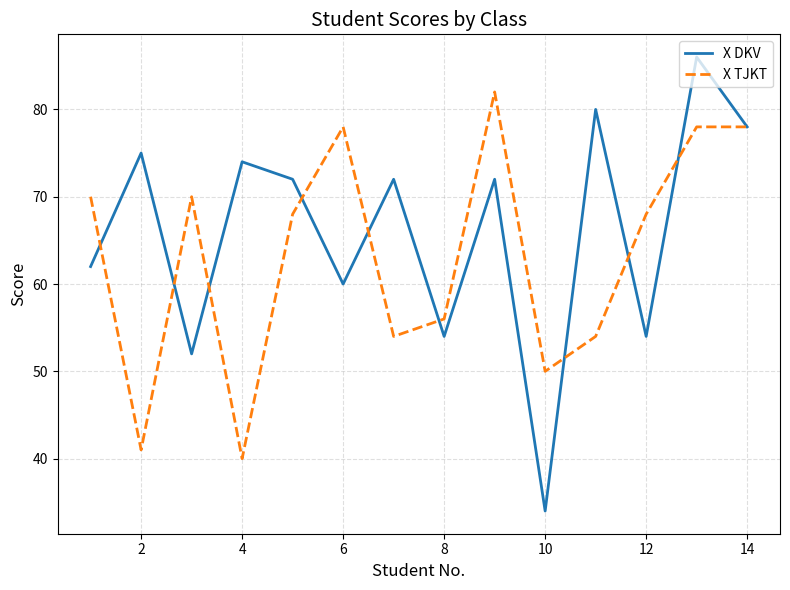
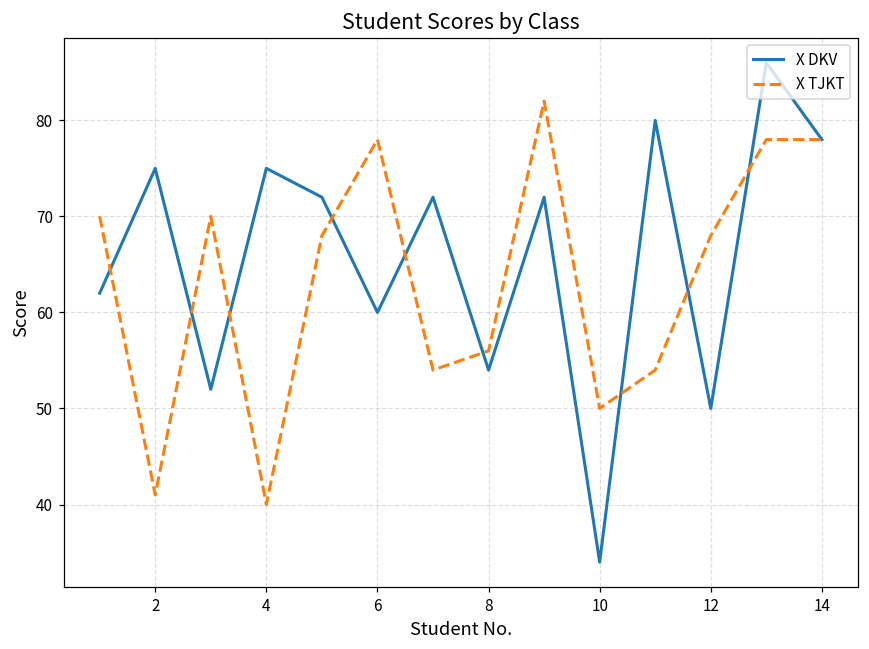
X DKV, 4: 74 -> 75
X DKV, 12: 54 -> 50
